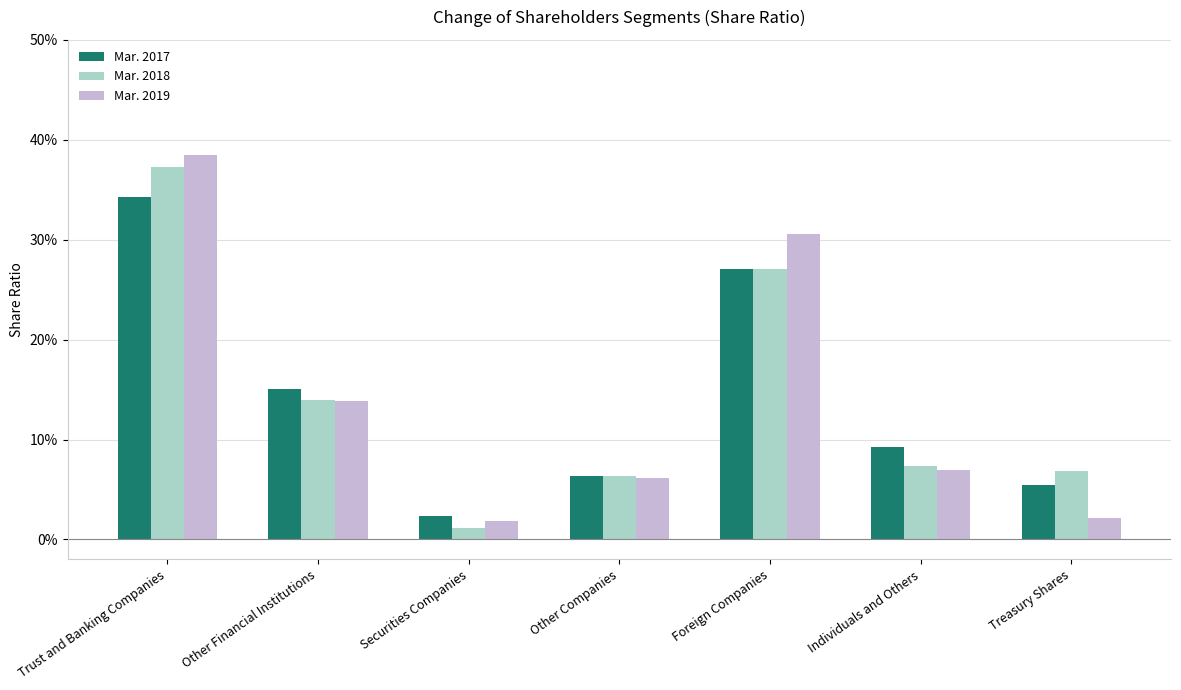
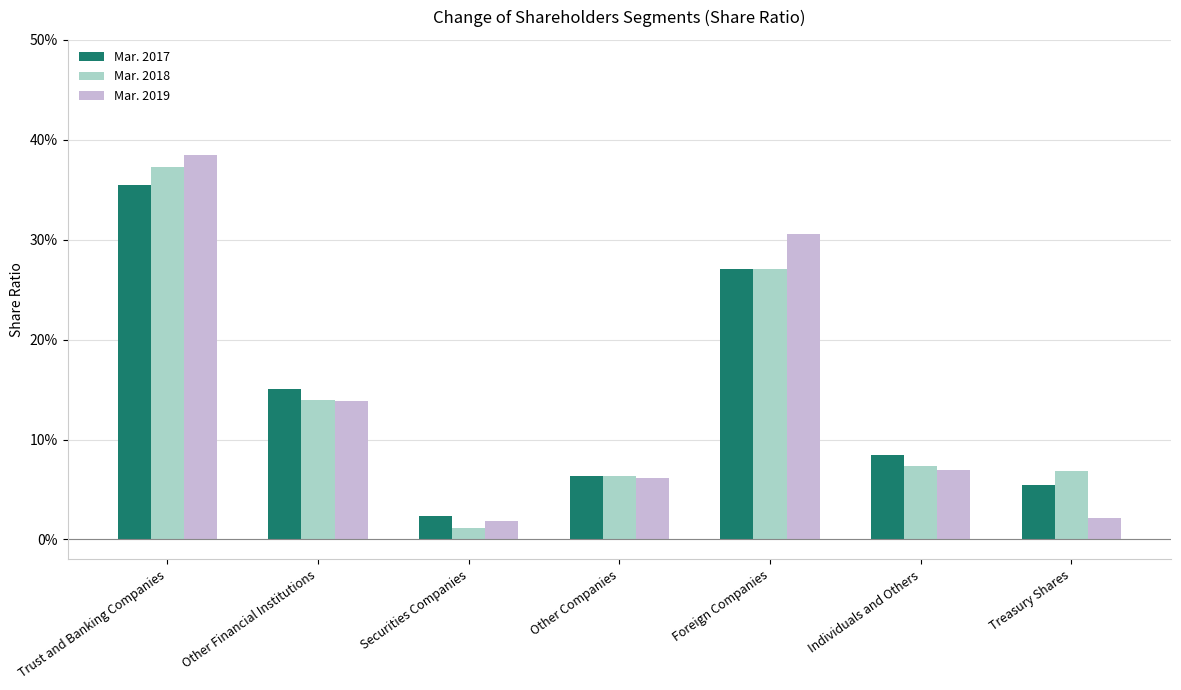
Mar. 2017, Trust and Banking Companies: 34% -> 35%
Mar. 2017, Individuals and Others: 9% -> 8%
